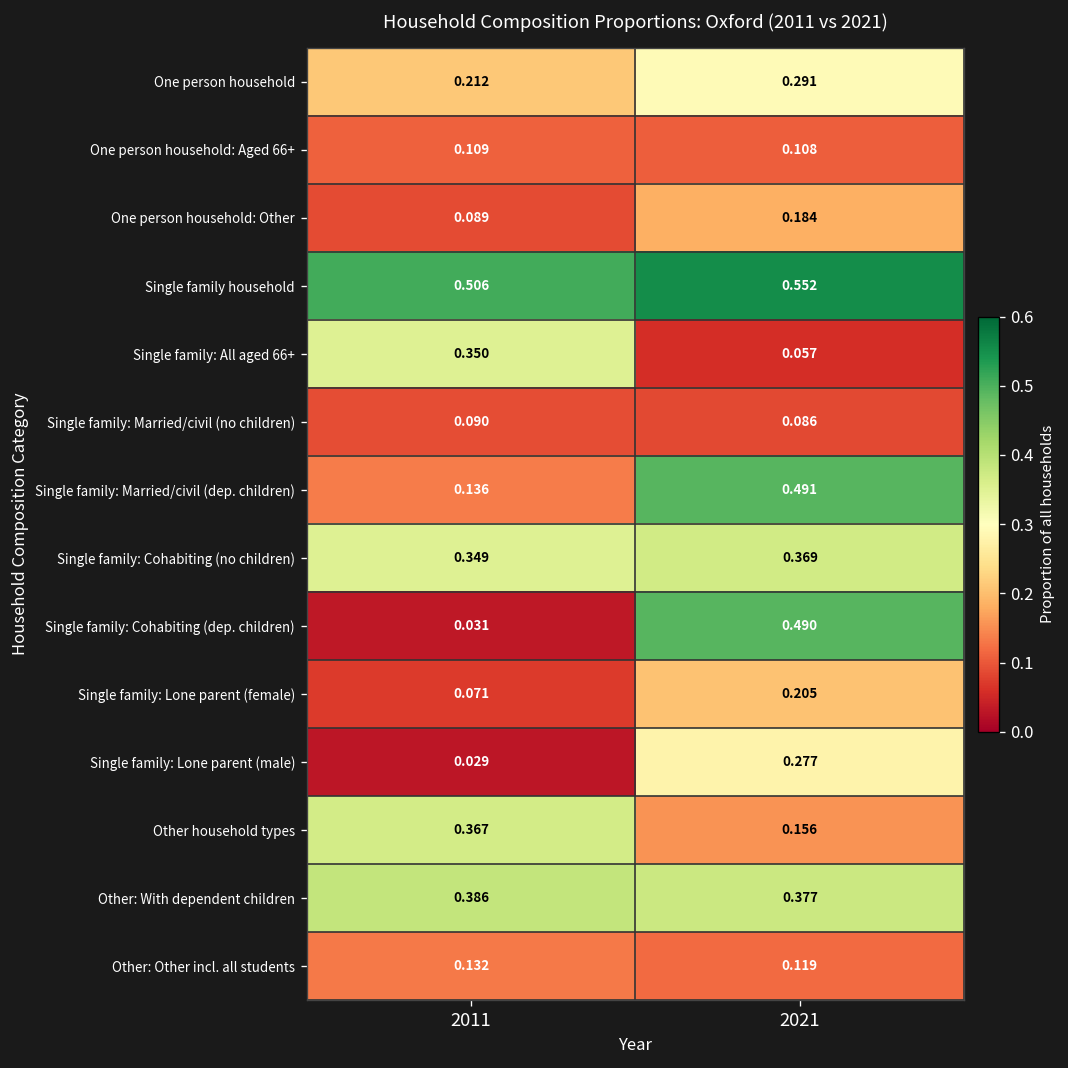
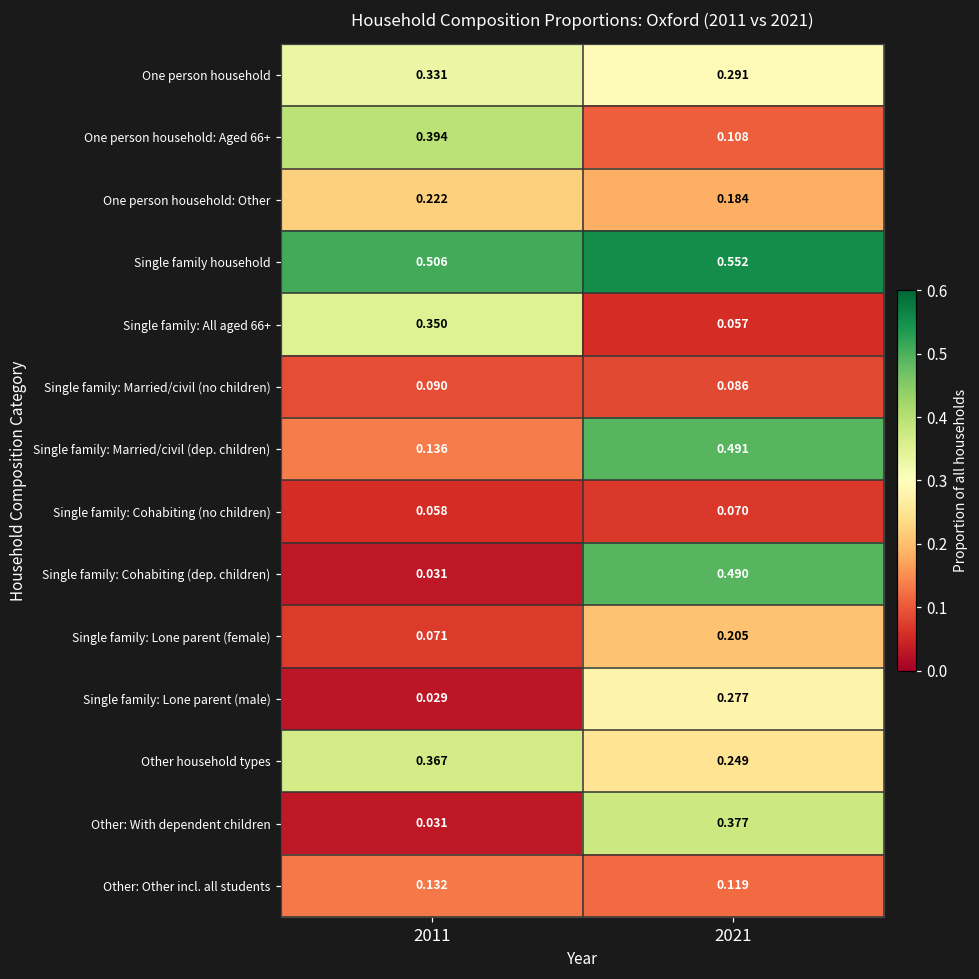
One person household, 2011: 0.212 -> 0.331
One person household: Aged 66+, 2011: 0.109 -> 0.394
One person household: Other, 2011: 0.089 -> 0.222
Single family: Cohabiting (no children), 2011: 0.349 -> 0.058
Single family: Cohabiting (no children), 2021: 0.369 -> 0.070
Other household types, 2021: 0.156 -> 0.249
Other: With dependent children, 2011: 0.386 -> 0.031
